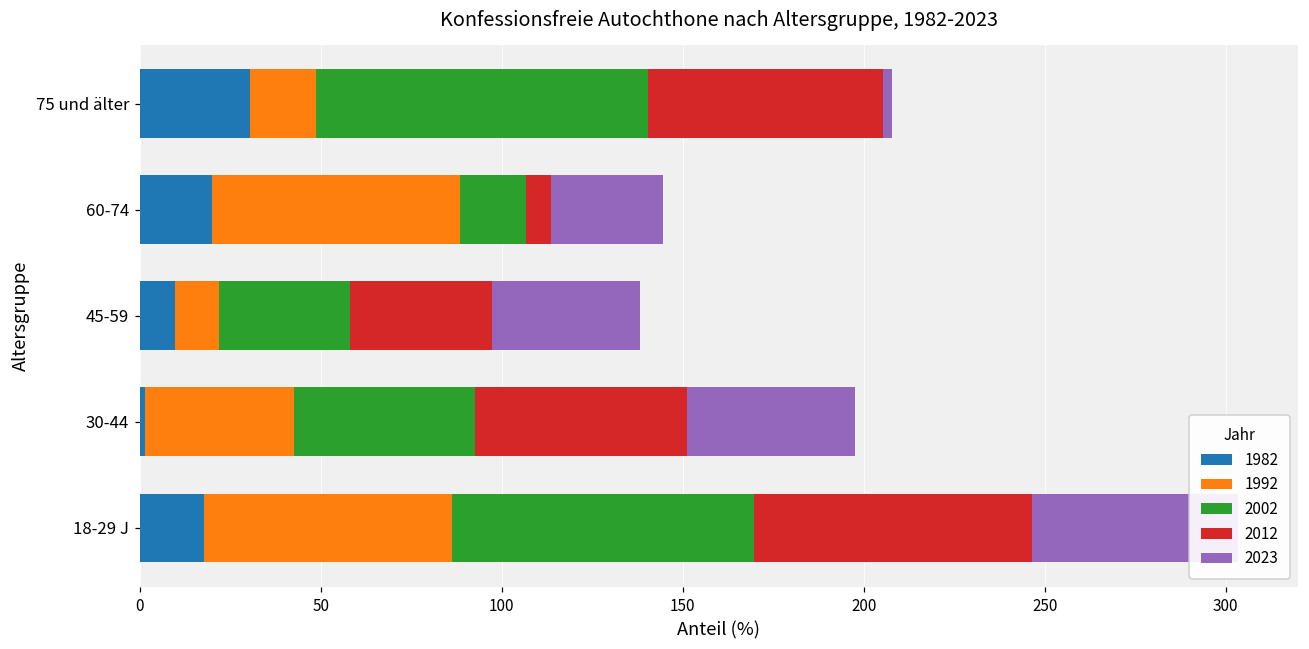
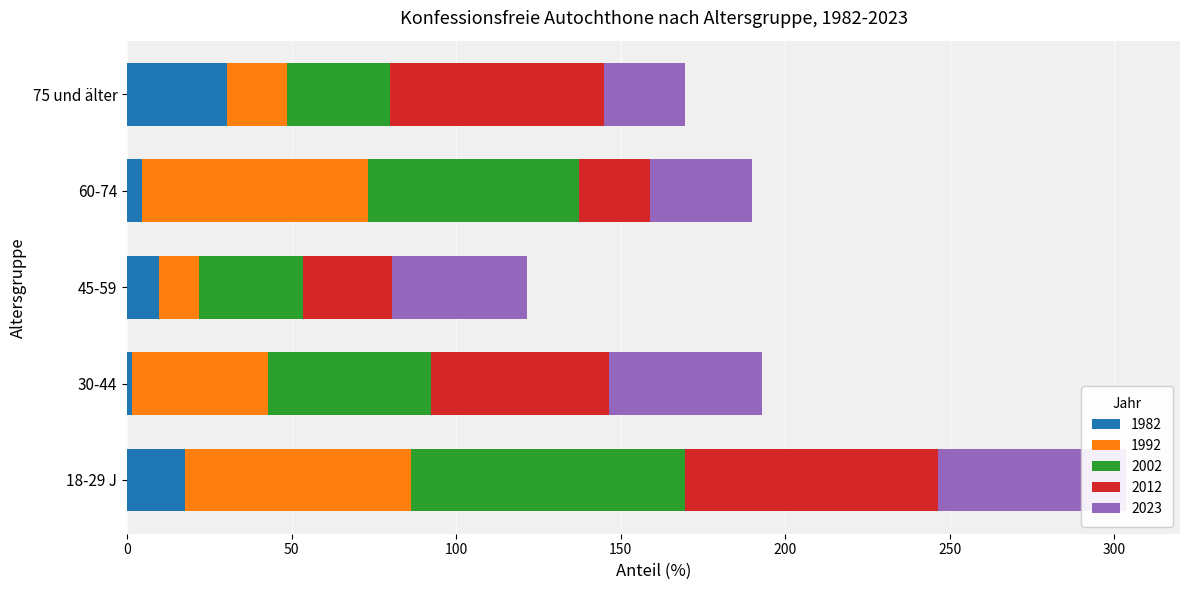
2002, 75 und älter: 92 -> 31
2023, 75 und älter: 2 -> 25
1982, 60-74: 20 -> 5
2002, 60-74: 18 -> 64
2012, 60-74: 7 -> 22
2002, 45-59: 36 -> 32
2012, 45-59: 39 -> 27
2012, 30-44: 59 -> 54
